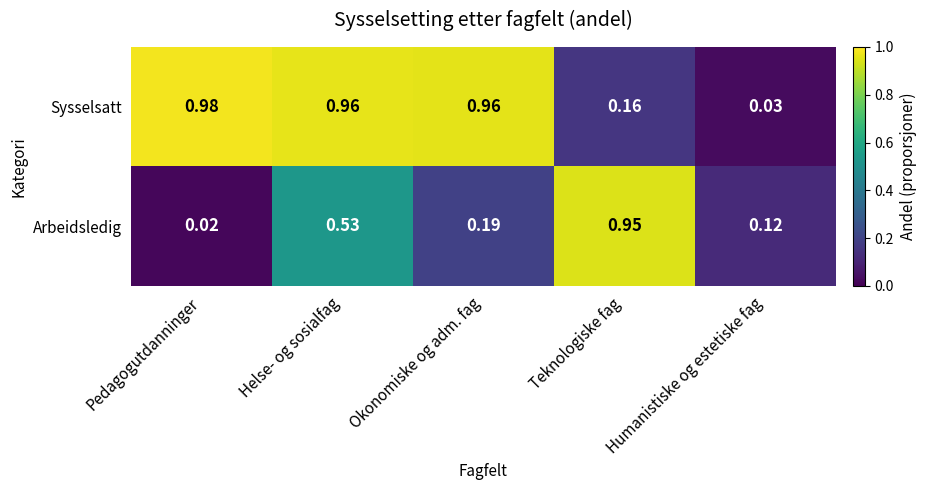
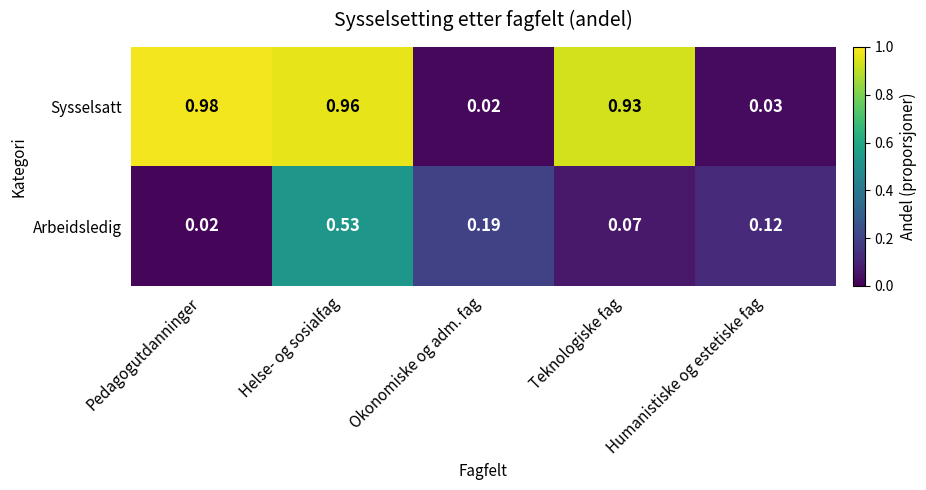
Sysselsatt, Okonomiske og adm. fag: 0.96 -> 0.02
Sysselsatt, Teknologiske fag: 0.16 -> 0.93
Arbeidsledig, Teknologiske fag: 0.95 -> 0.07
